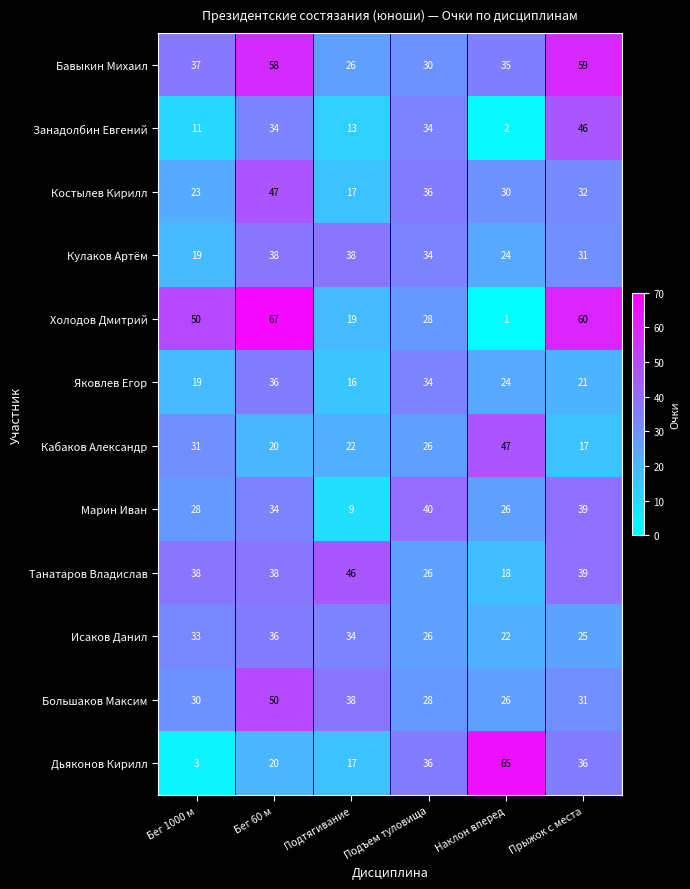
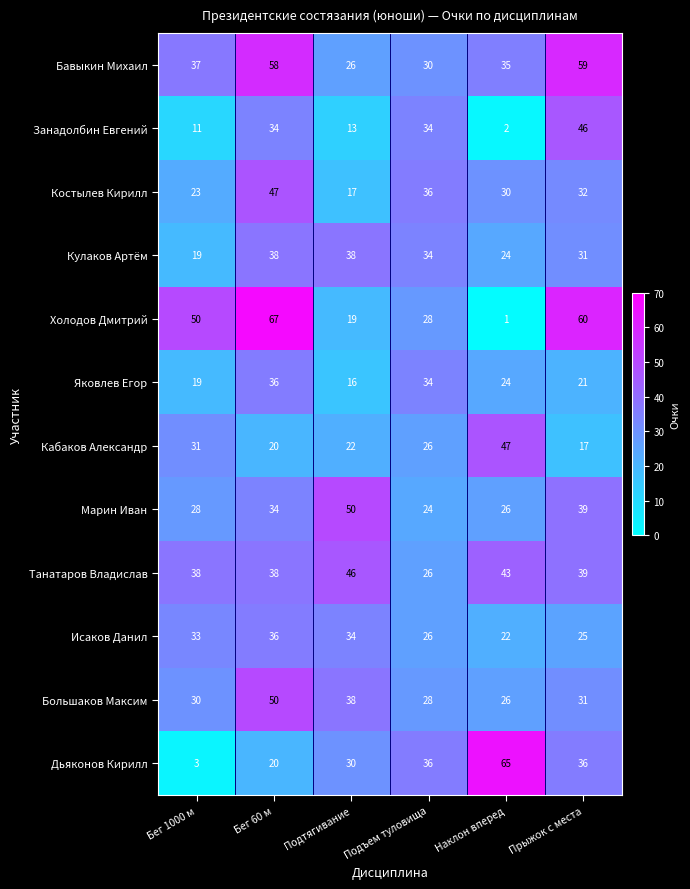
Марин Иван, Подтягивание: 9 -> 50
Марин Иван, Подъем туловища: 40 -> 24
Танатаров Владислав, Наклон вперед: 18 -> 43
Дьяконов Кирилл, Подтягивание: 17 -> 30
